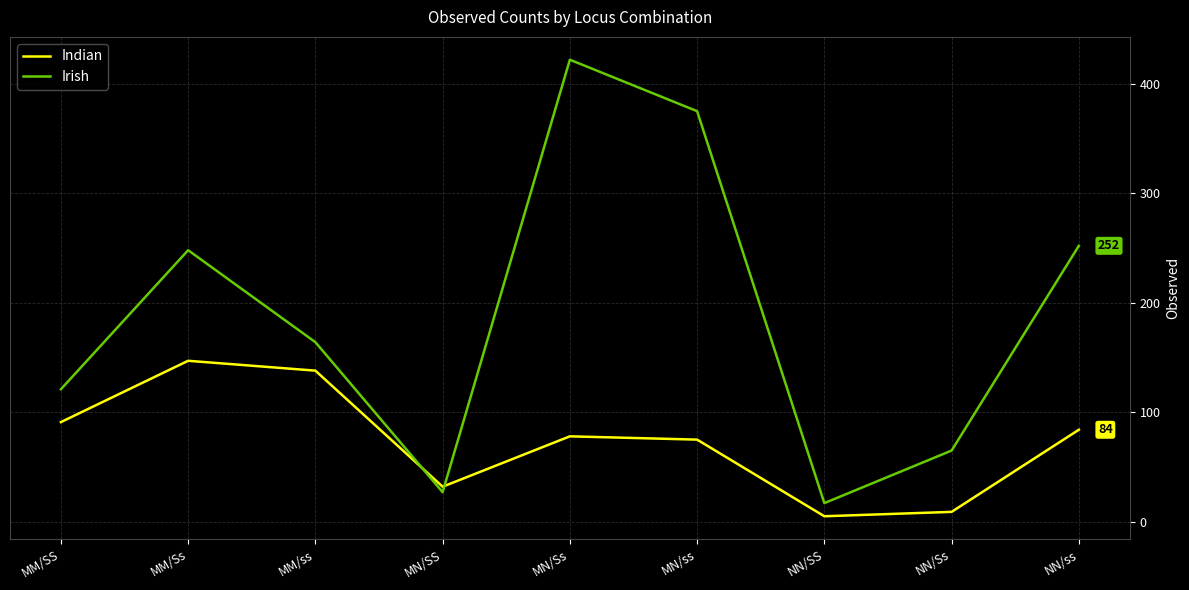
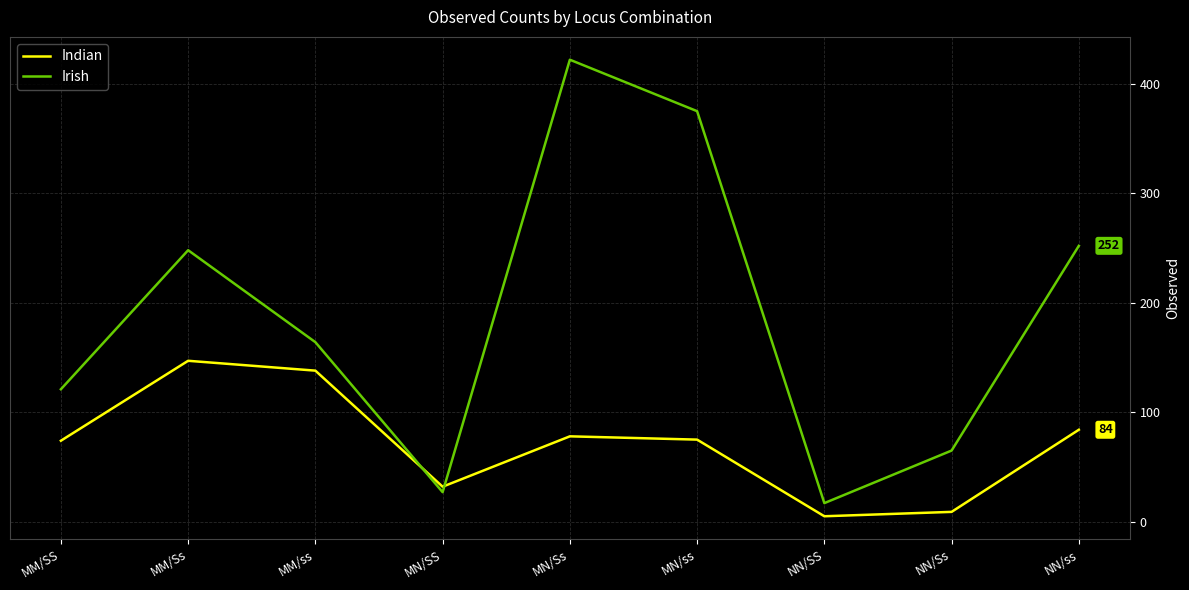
Indian, MM/SS: 91 -> 74
